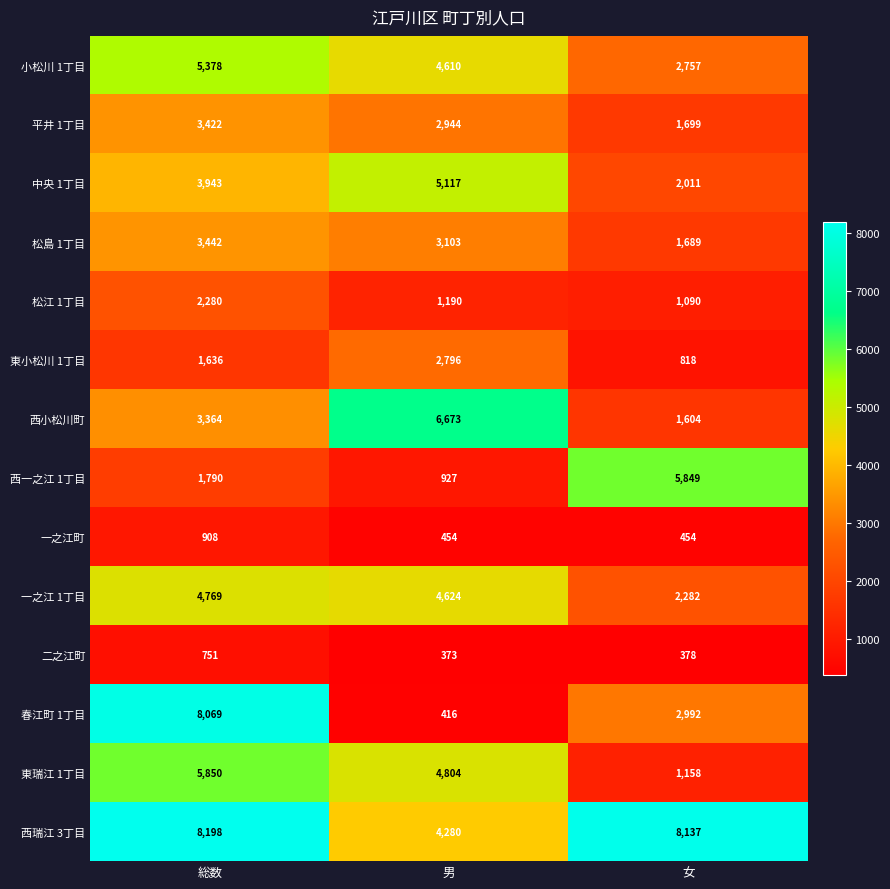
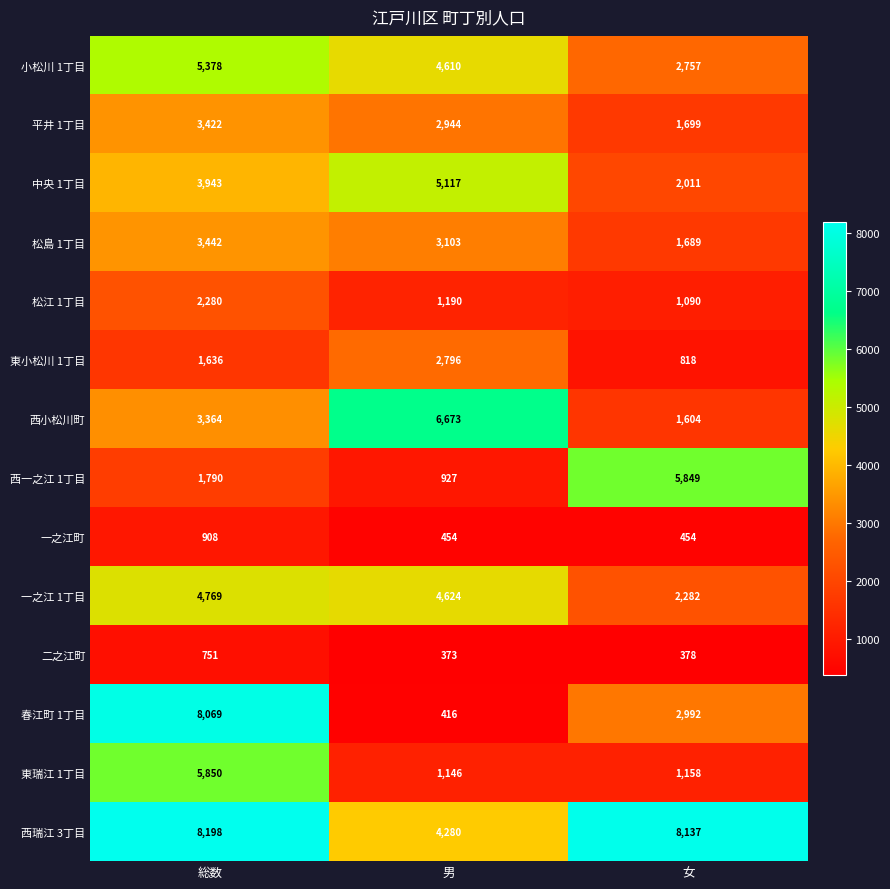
東瑞江 1丁目, 男: 4,804 -> 1,146
